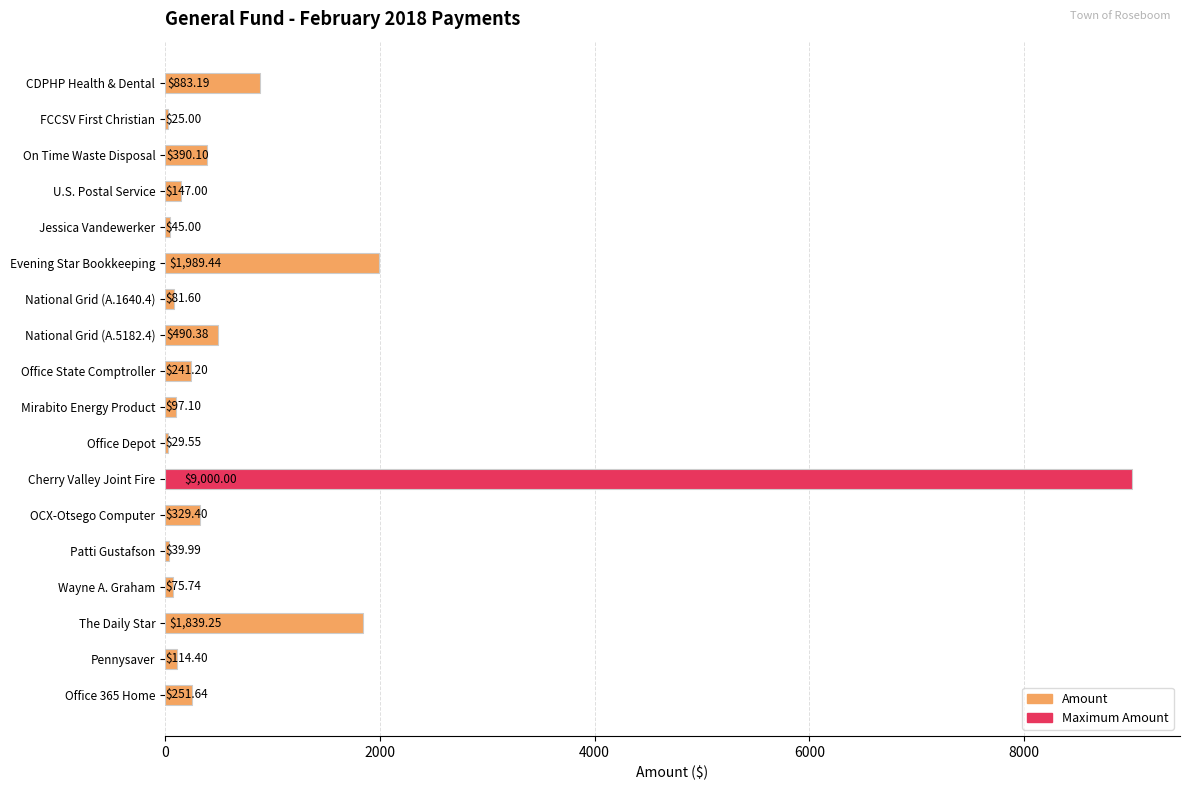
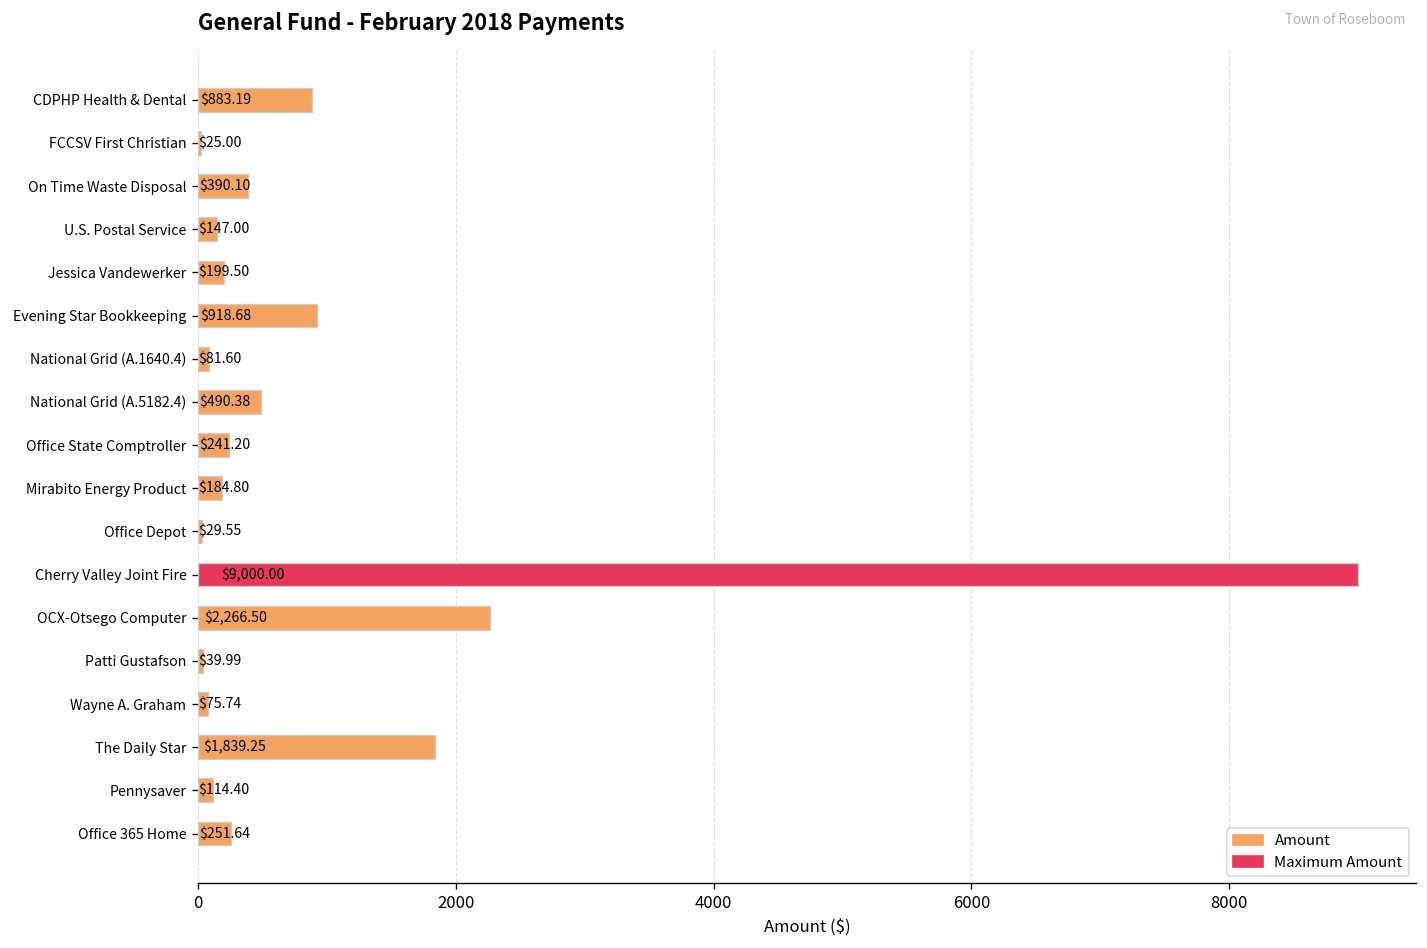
Jessica Vandewerker: $45.00 -> $199.50
Evening Star Bookkeeping: $1,989.44 -> $918.68
Mirabito Energy Product: $97.10 -> $184.80
OCX-Otsego Computer: $329.40 -> $2,266.50
